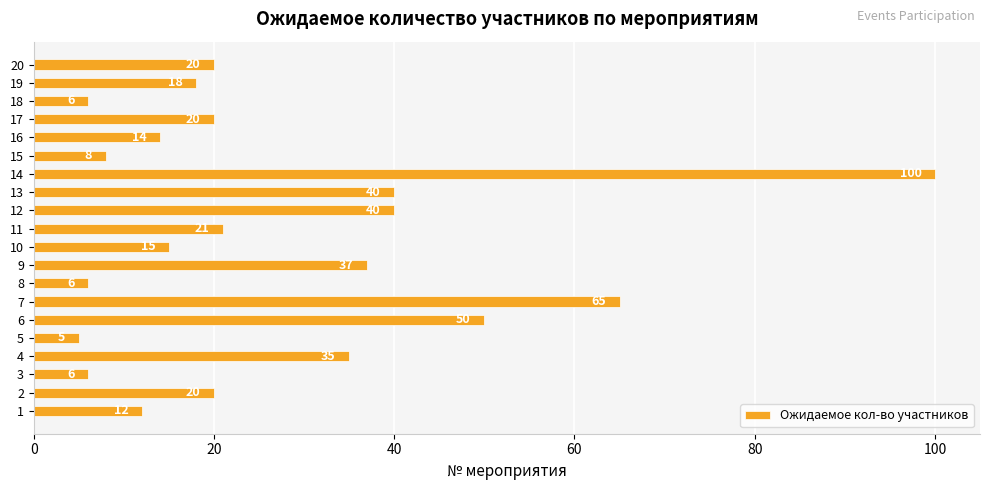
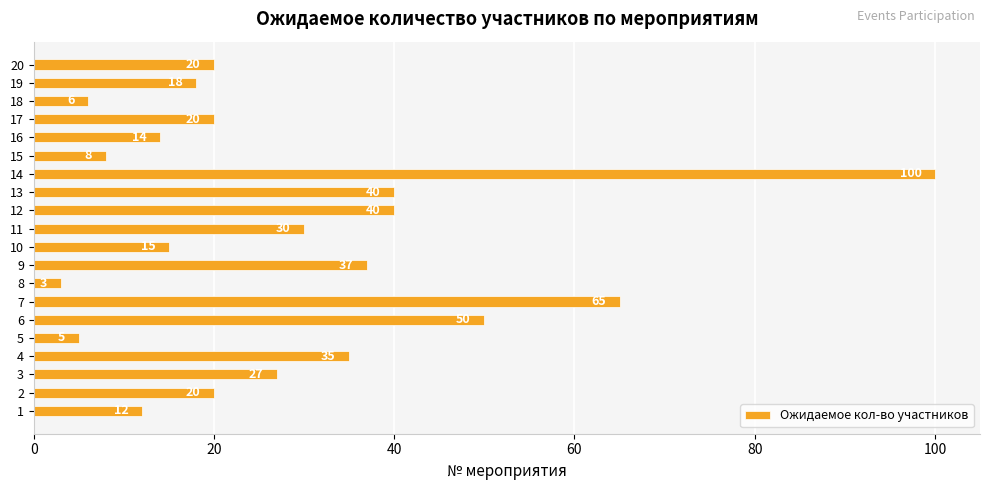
11: 21 -> 30
8: 6 -> 3
3: 6 -> 27
